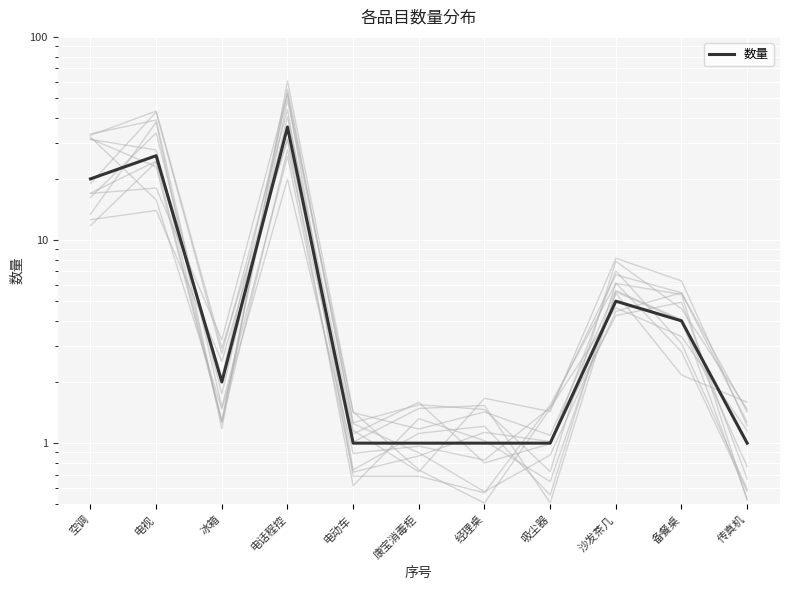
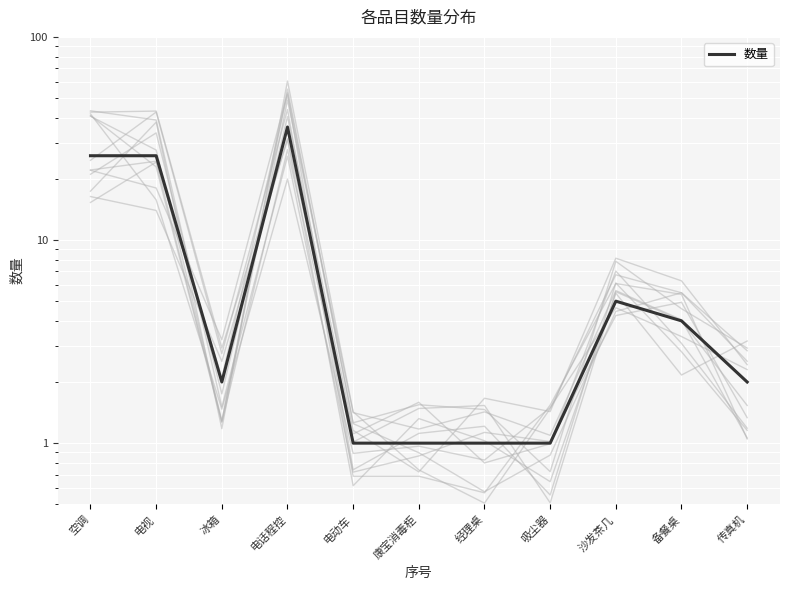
数量, 空调: 20 -> 26
数量, 传真机: 1 -> 2
